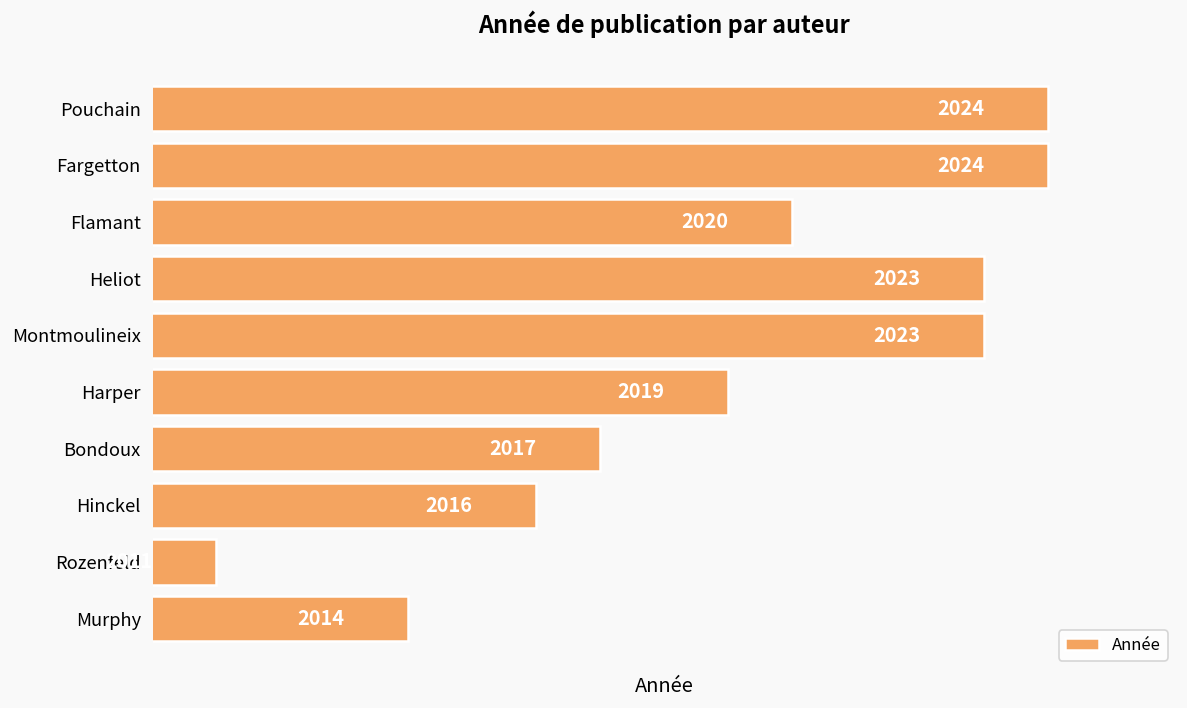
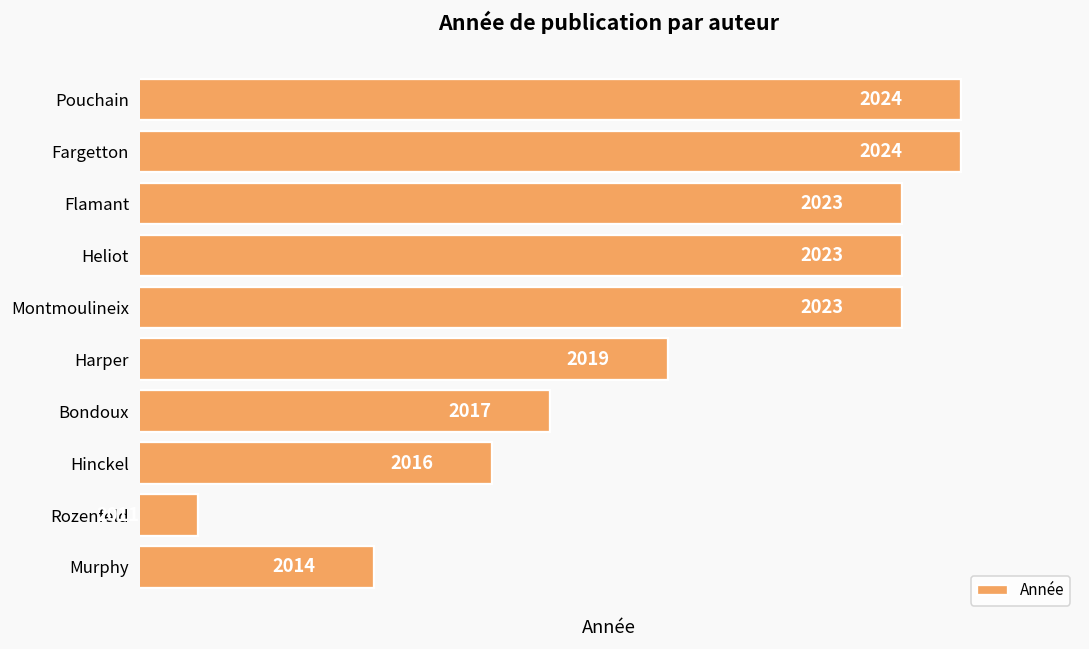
Flamant: 2020 -> 2023
